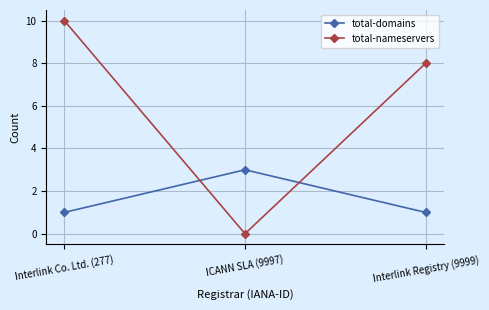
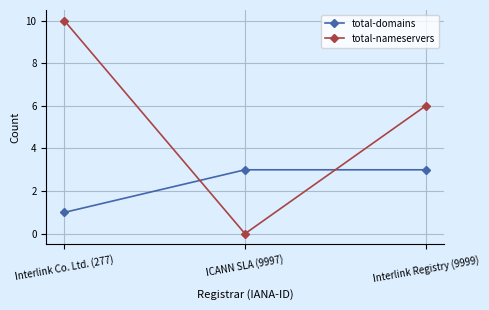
total-domains, Interlink Registry (9999): 1 -> 3
total-nameservers, Interlink Registry (9999): 8 -> 6
